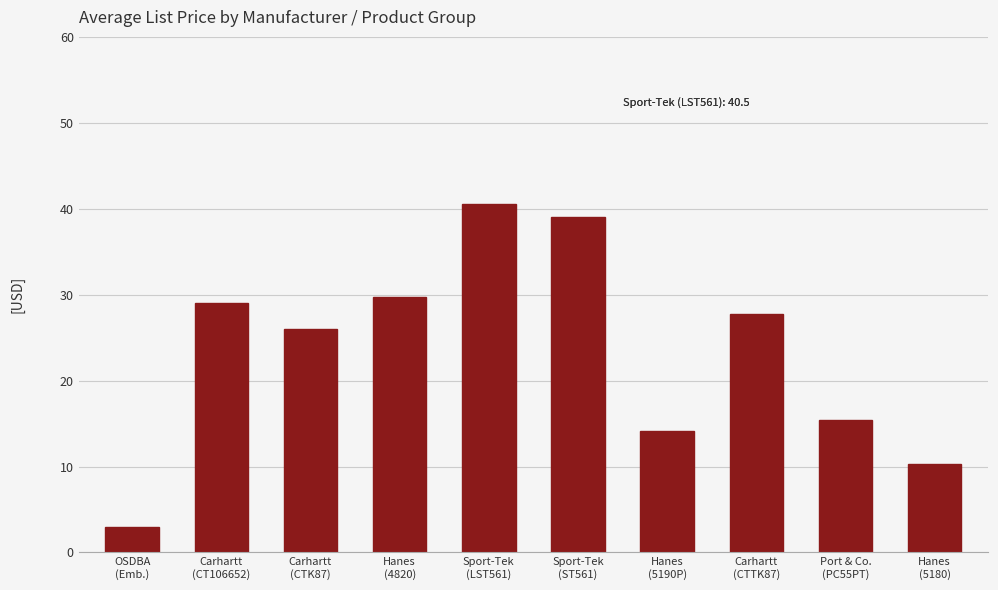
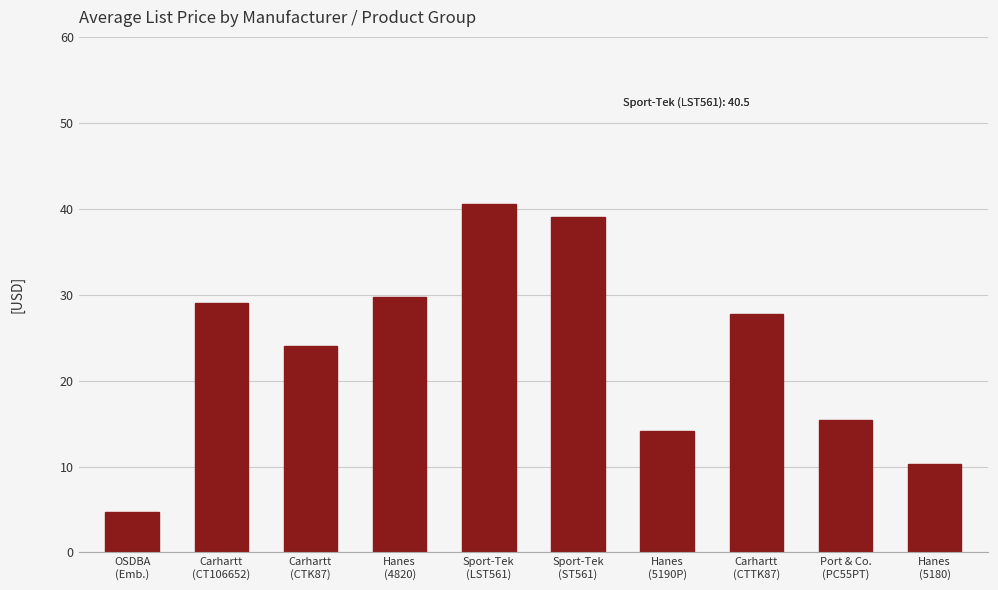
OSDBA (Emb.): 3 -> 5
Carhartt (CTK87): 26 -> 24
